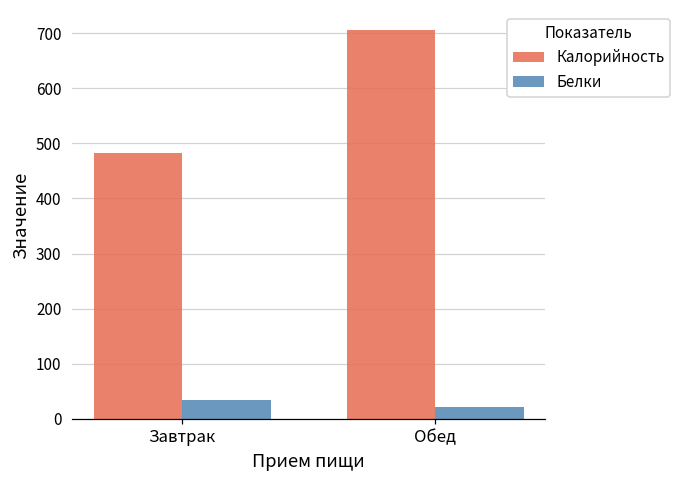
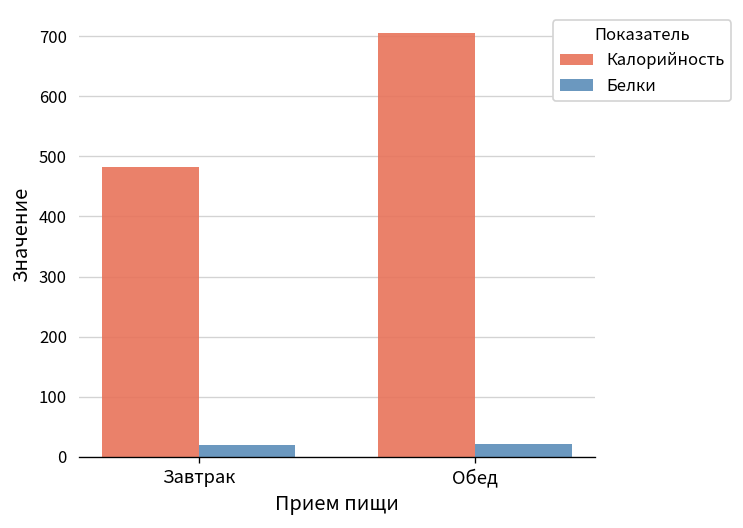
Белки, Завтрак: 40 -> 20
